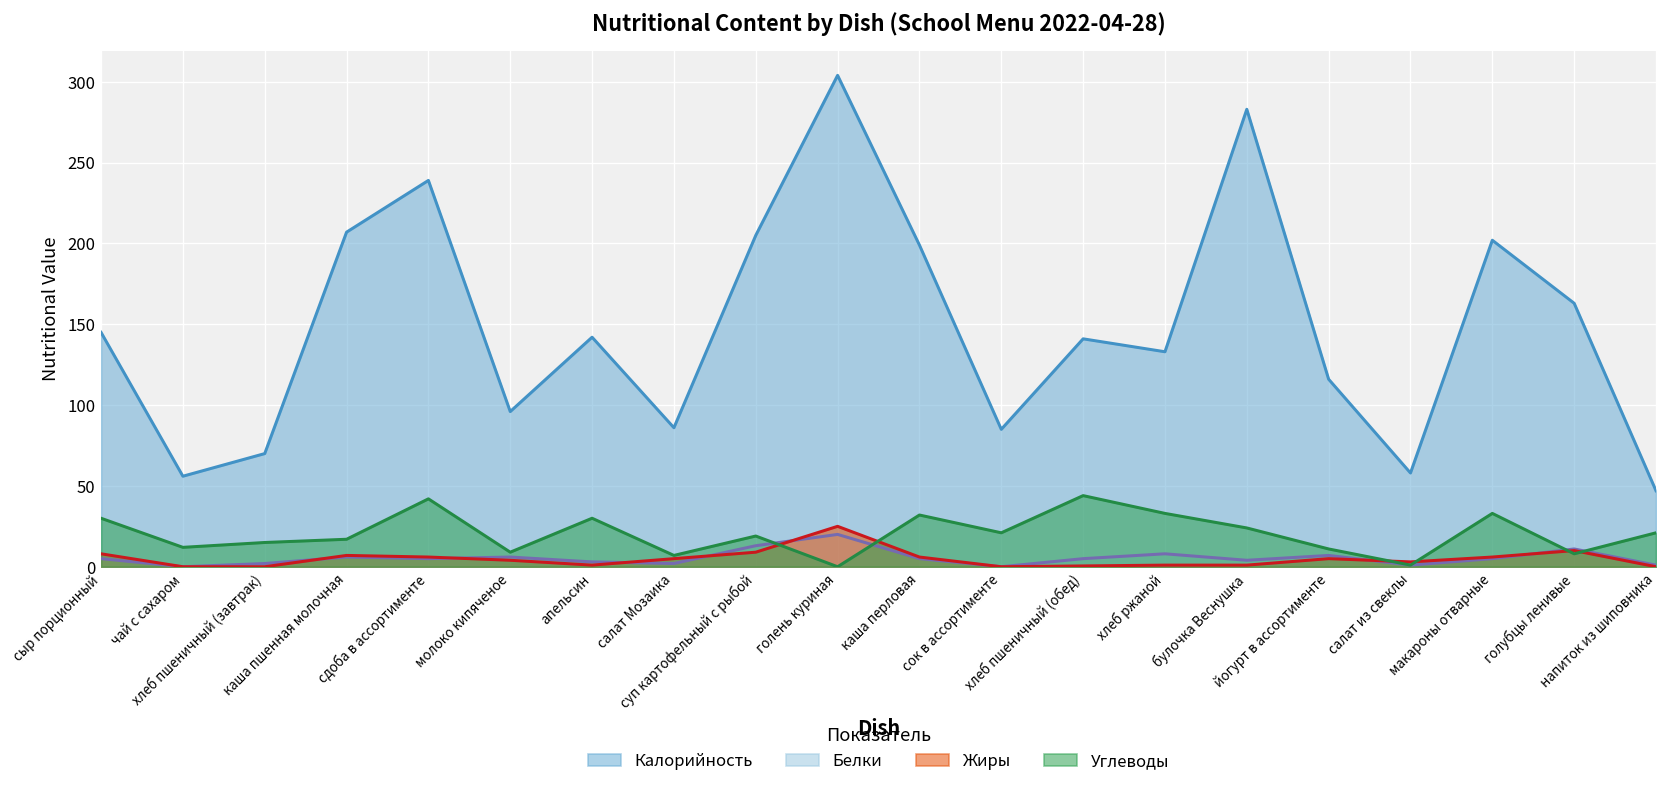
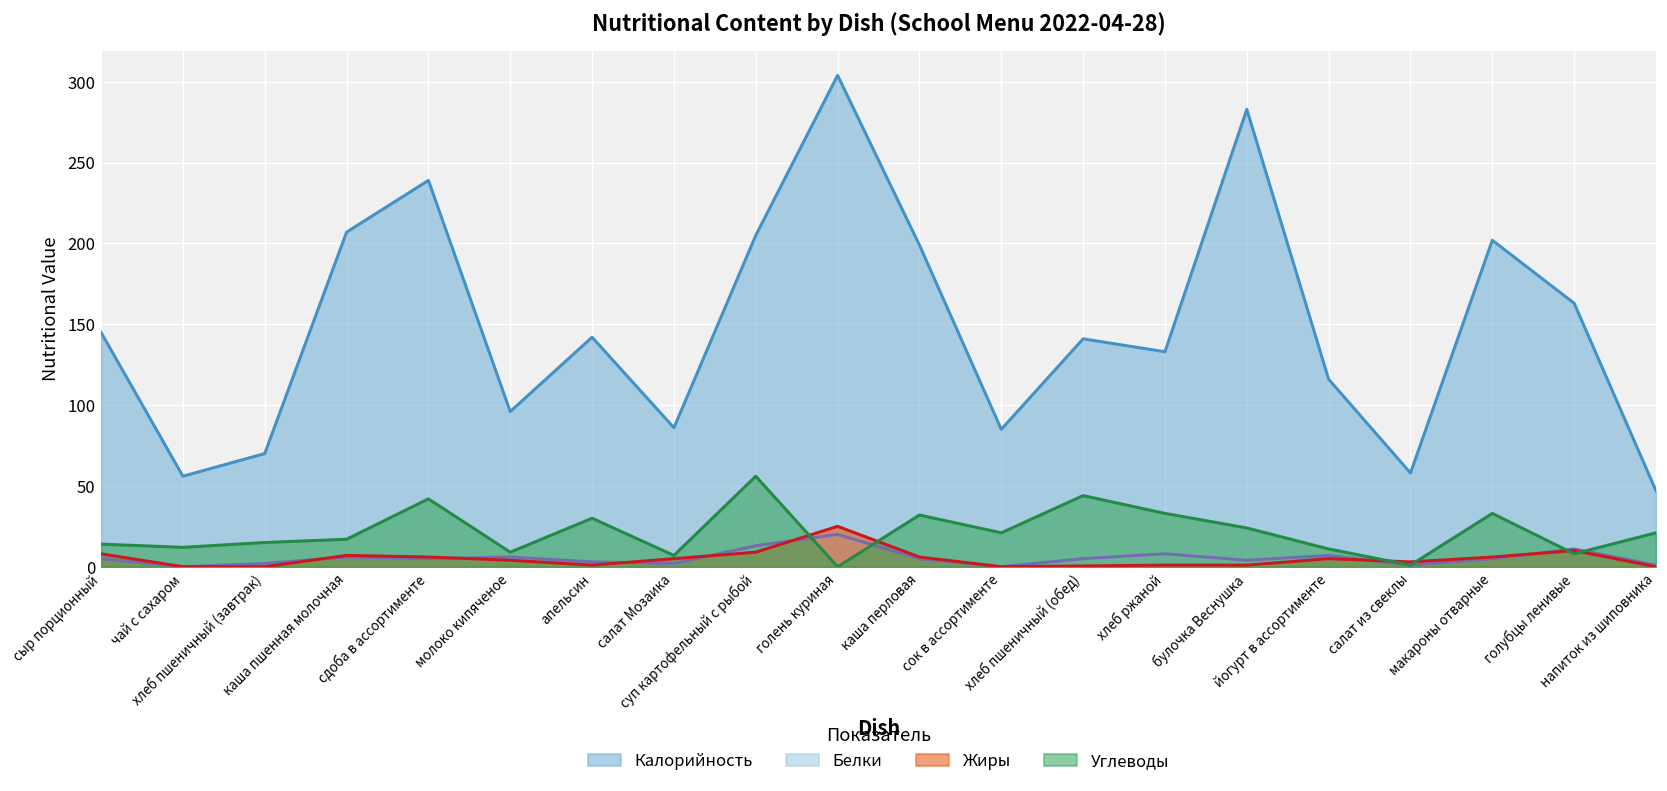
Углеводы, сыр порционный: 30 -> 14
Углеводы, суп картофельный с рыбой: 19 -> 56
